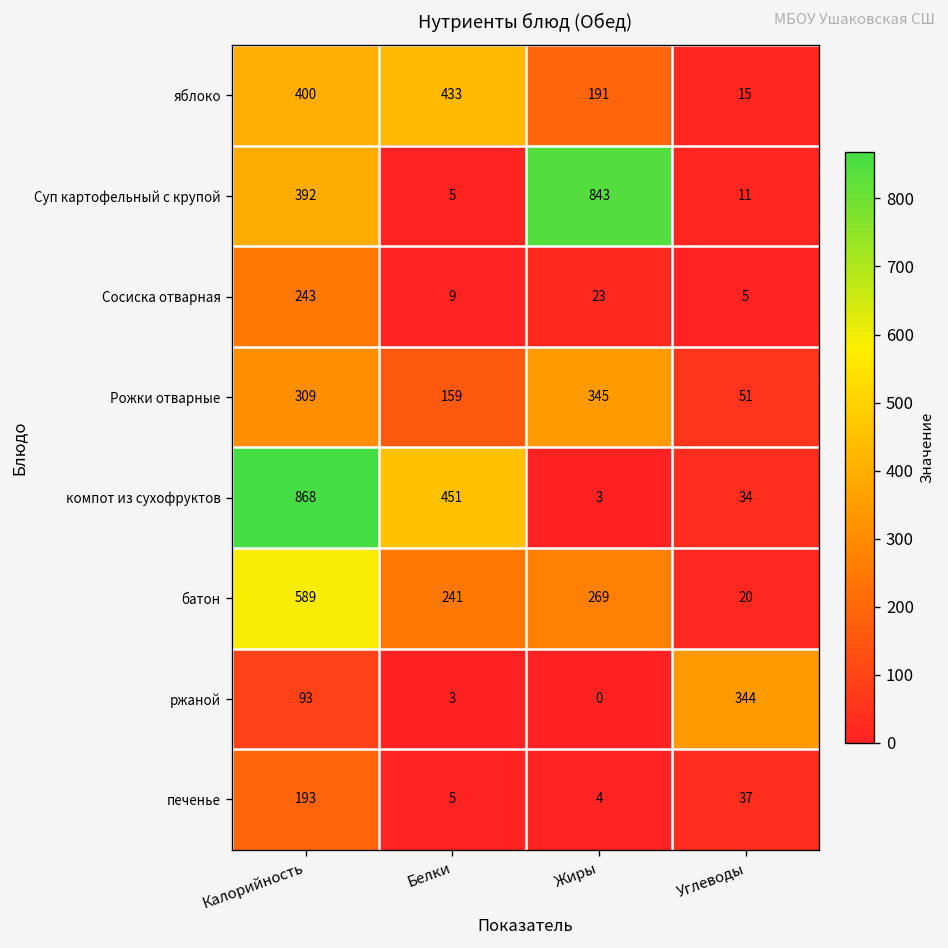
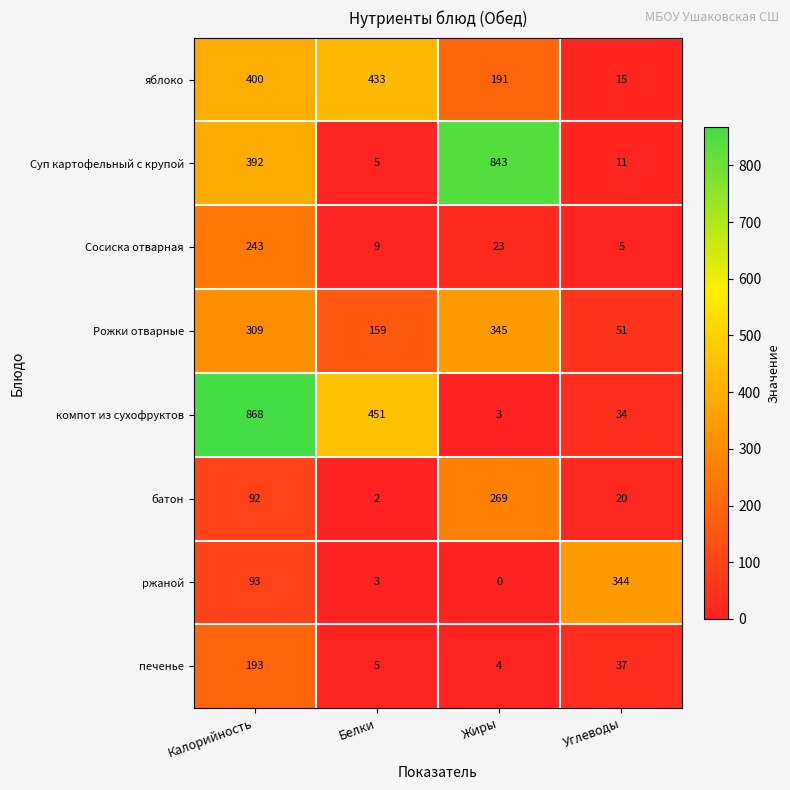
батон, Калорийность: 589 -> 92
батон, Белки: 241 -> 2
